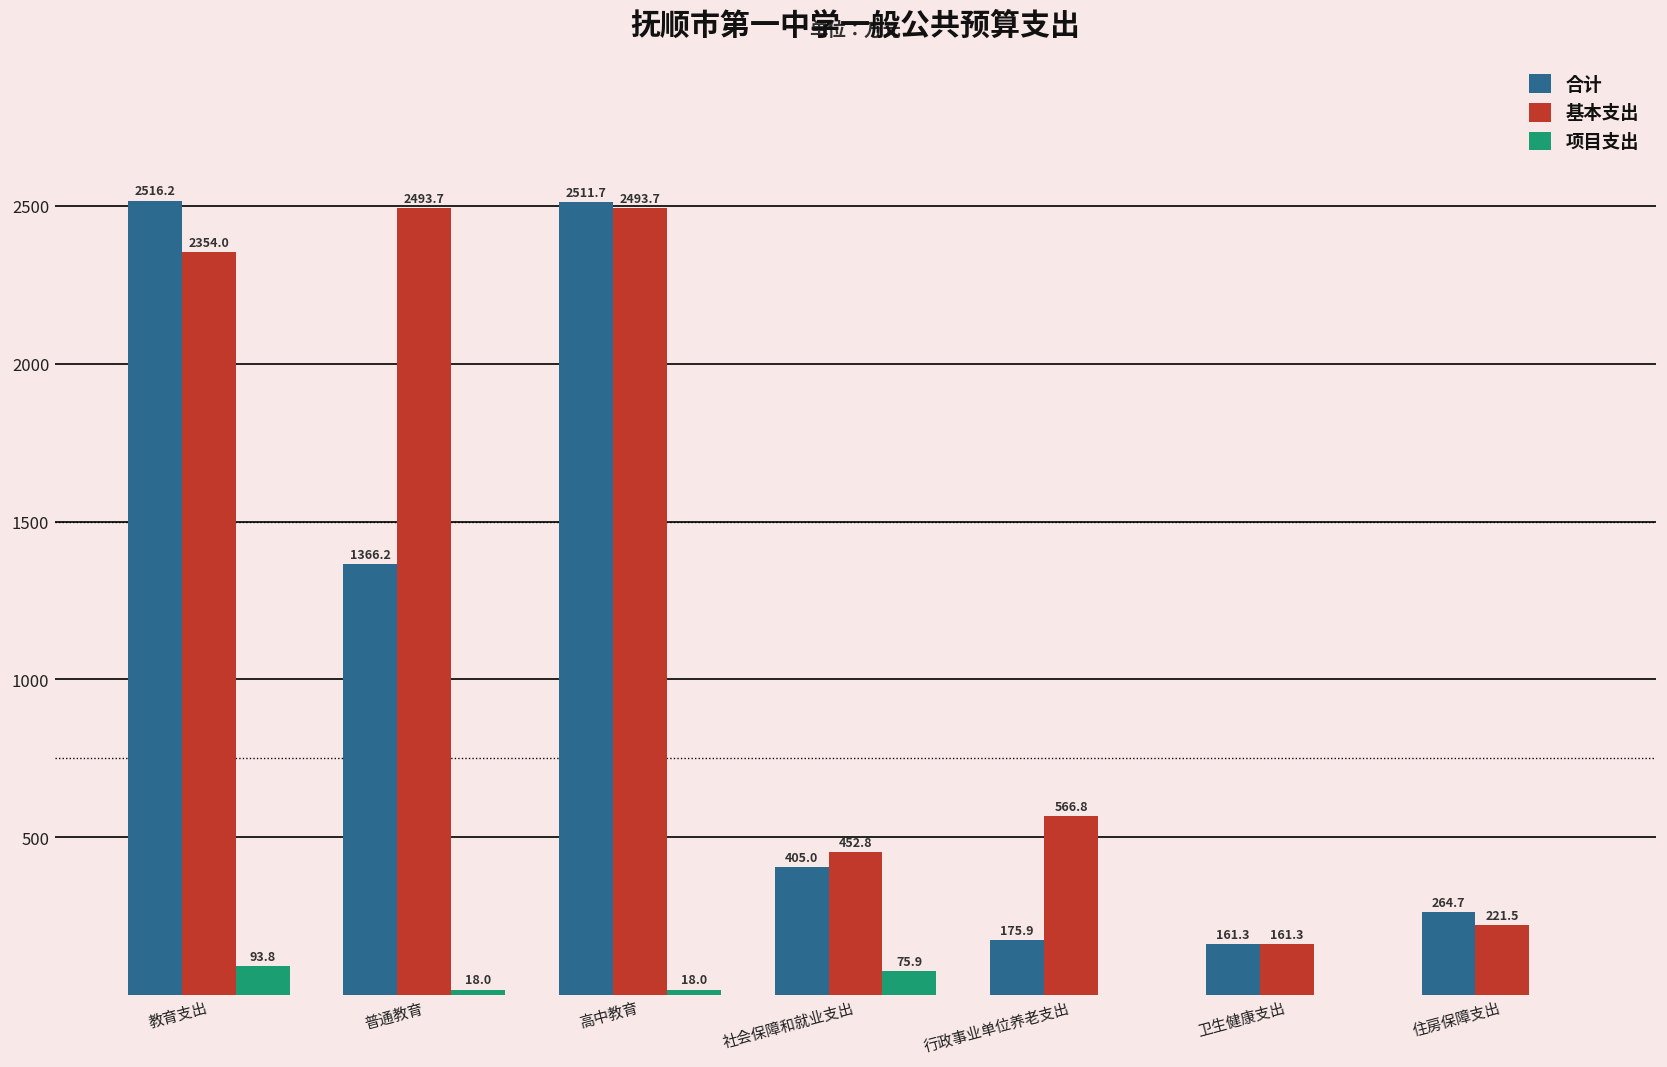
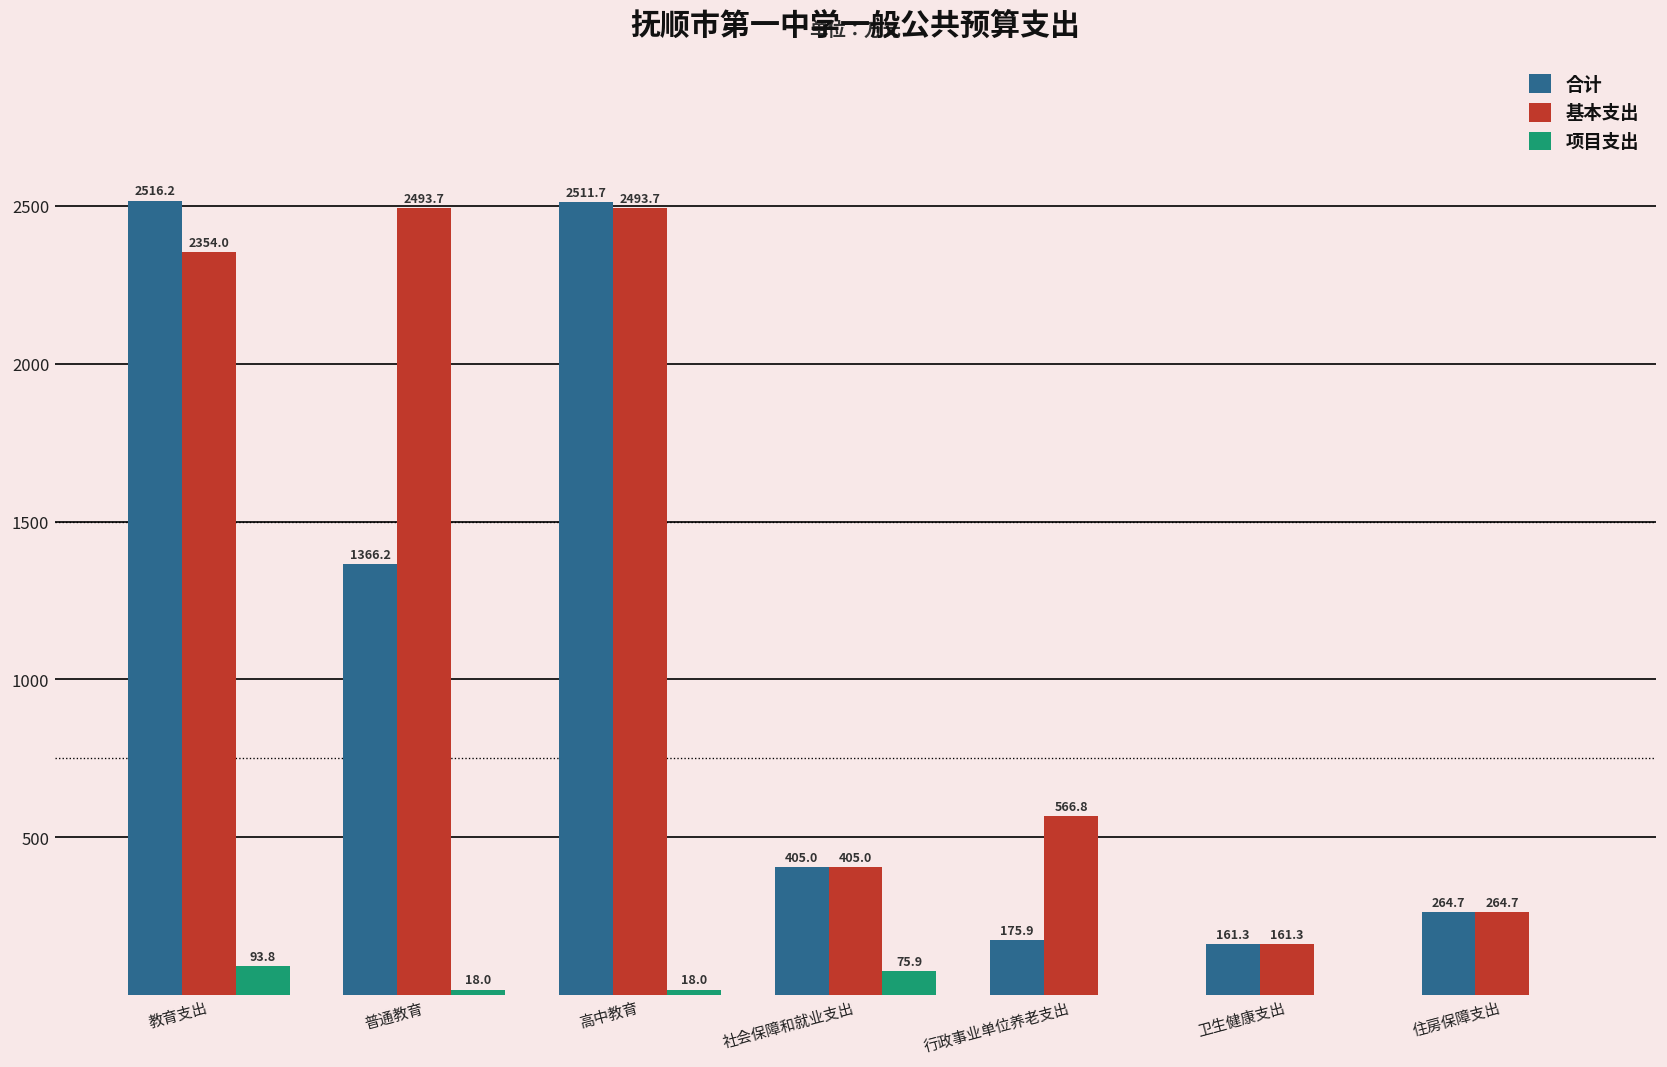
基本支出, 社会保障和就业支出: 452.8 -> 405.0
基本支出, 住房保障支出: 221.5 -> 264.7
